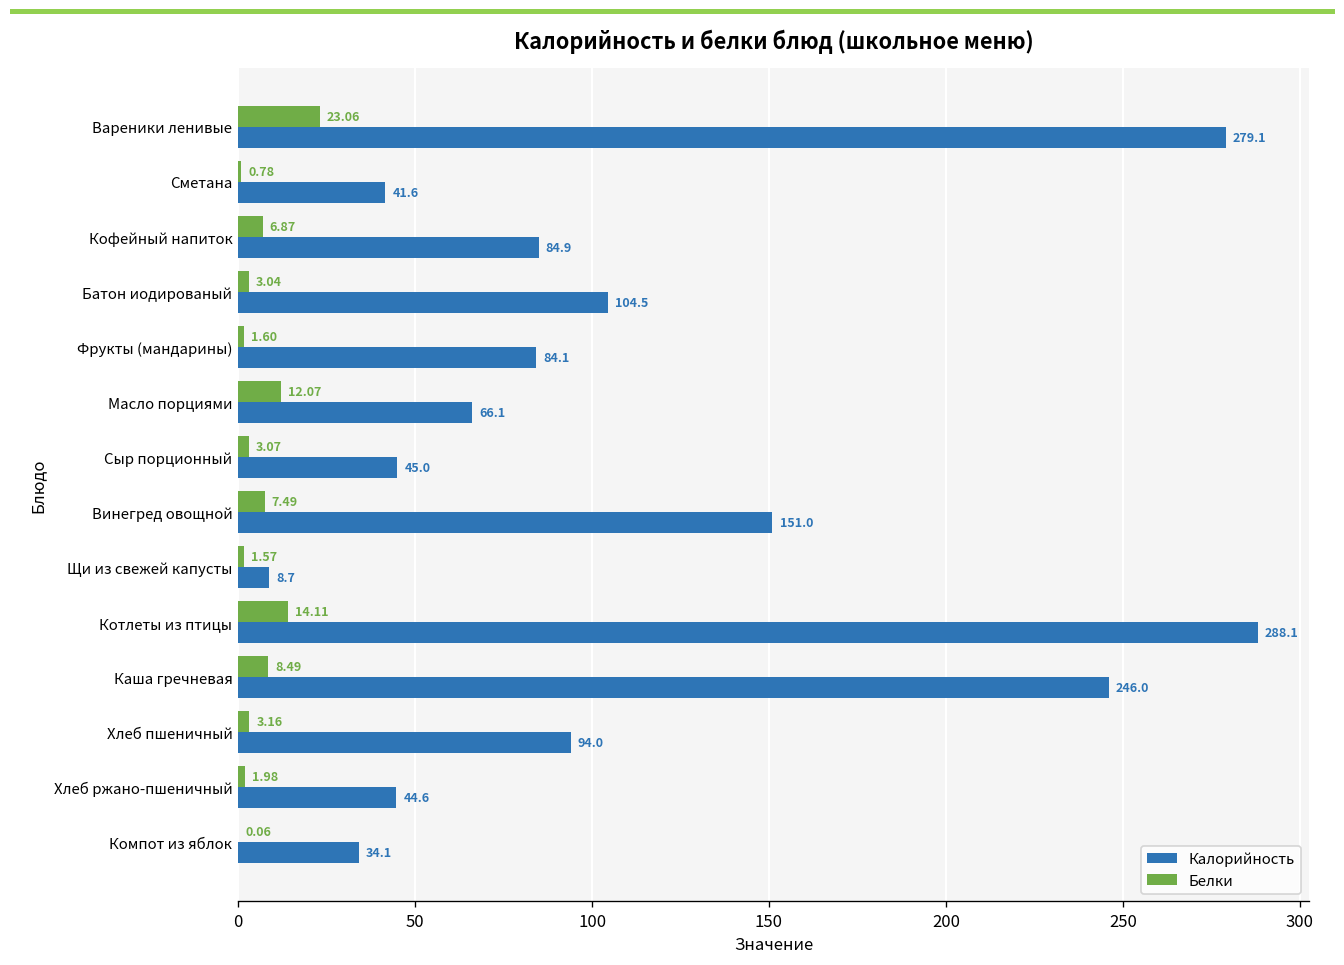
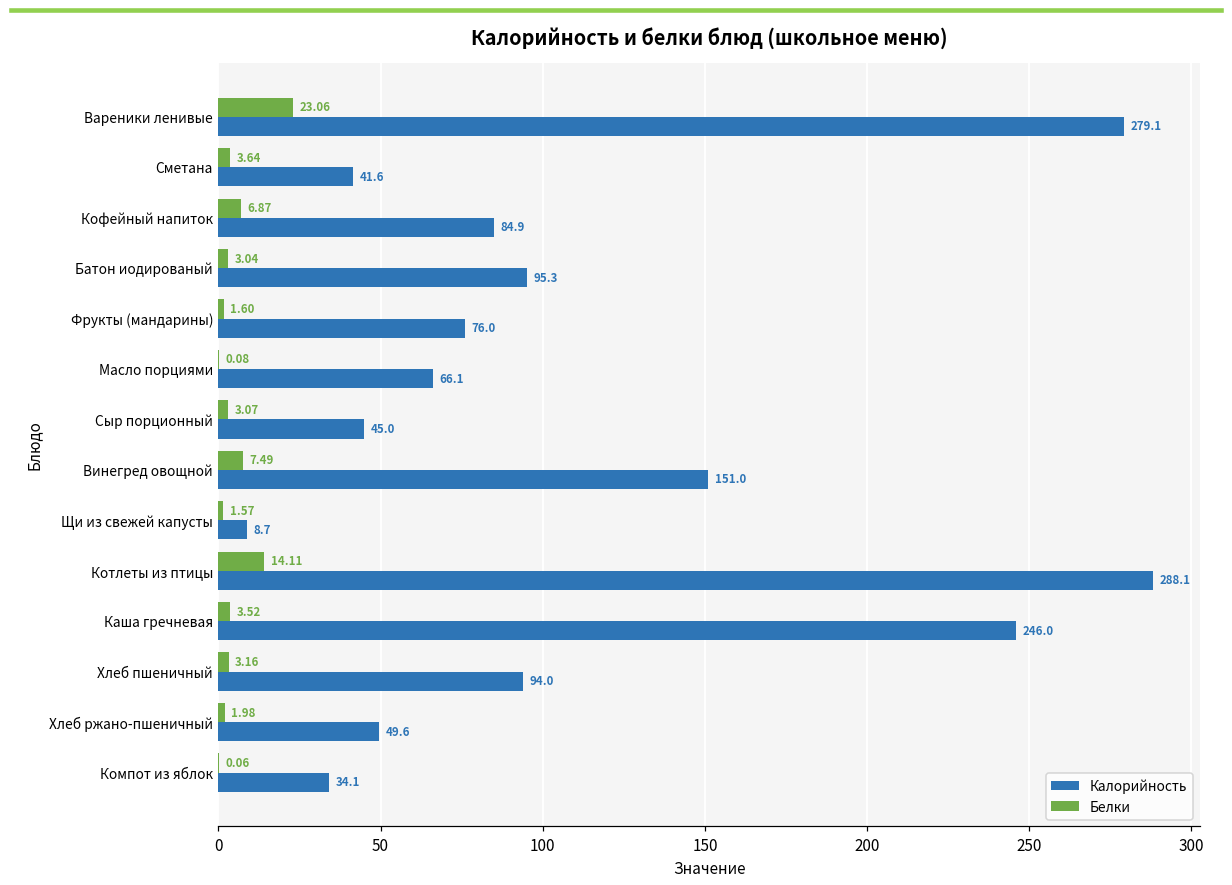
Белки, Сметана: 0.78 -> 3.64
Калорийность, Батон иодированый: 104.5 -> 95.3
Калорийность, Фрукты (мандарины): 84.1 -> 76.0
Белки, Масло порциями: 12.07 -> 0.08
Белки, Каша гречневая: 8.49 -> 3.52
Калорийность, Хлеб ржано-пшеничный: 44.6 -> 49.6
